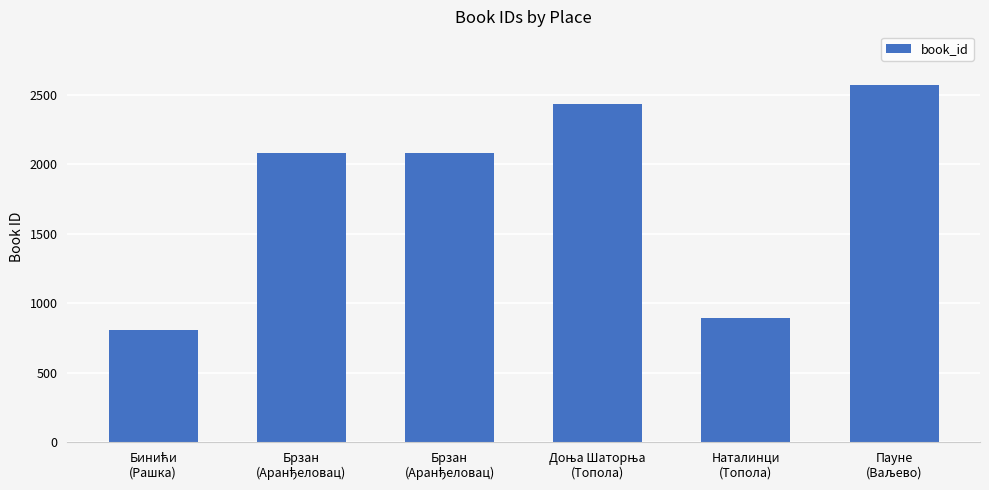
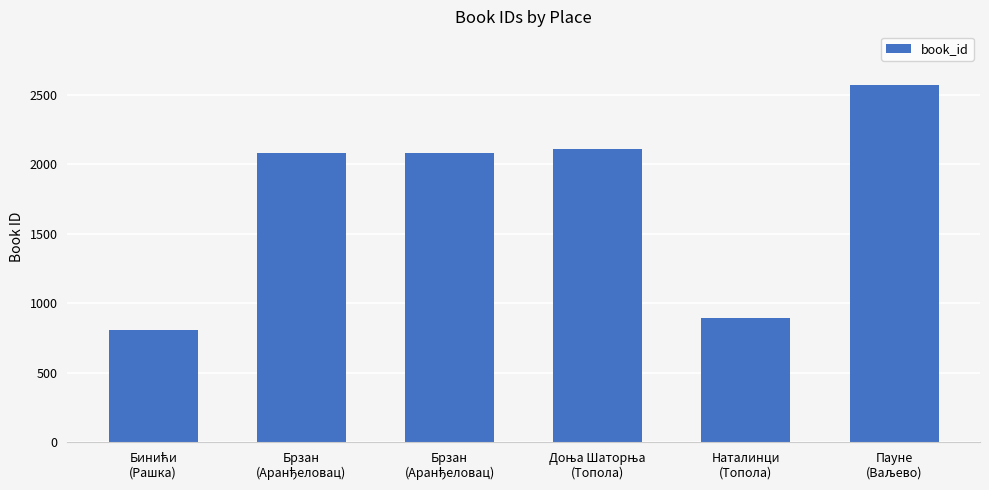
Доња Шаторња (Топола): 2430 -> 2110
